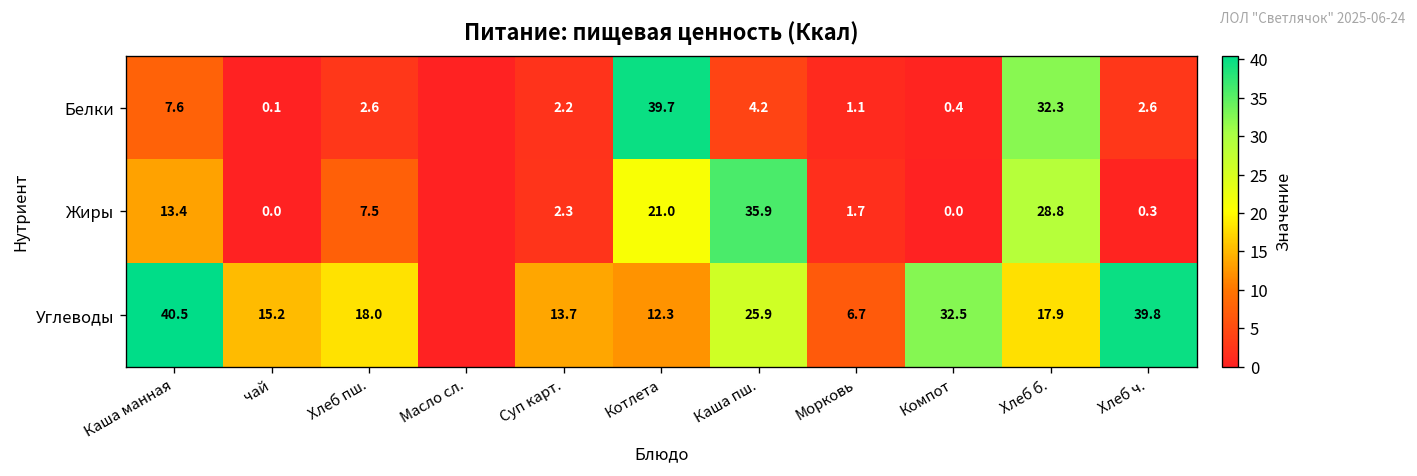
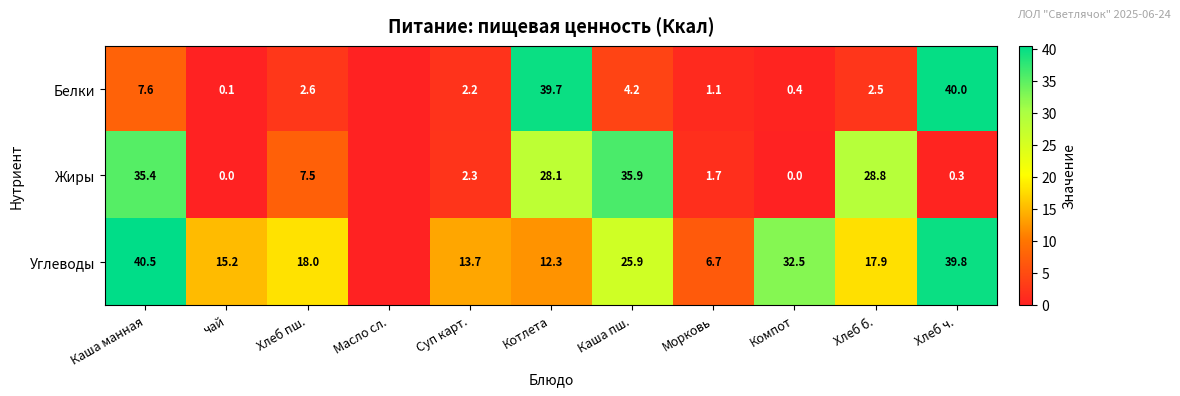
Белки, Хлеб б.: 32.3 -> 2.5
Белки, Хлеб ч.: 2.6 -> 40.0
Жиры, Каша манная: 13.4 -> 35.4
Жиры, Котлета: 21.0 -> 28.1
